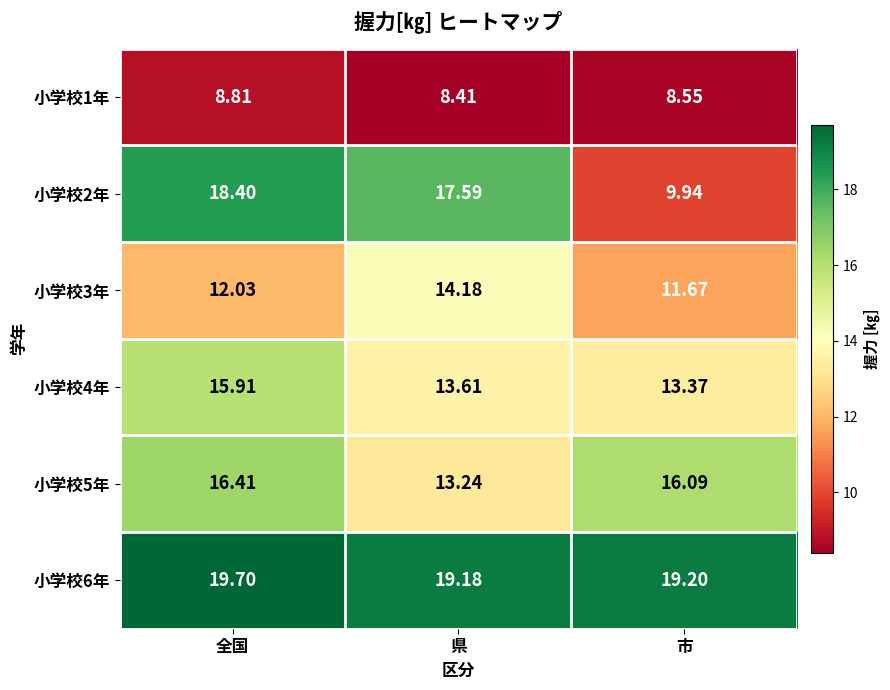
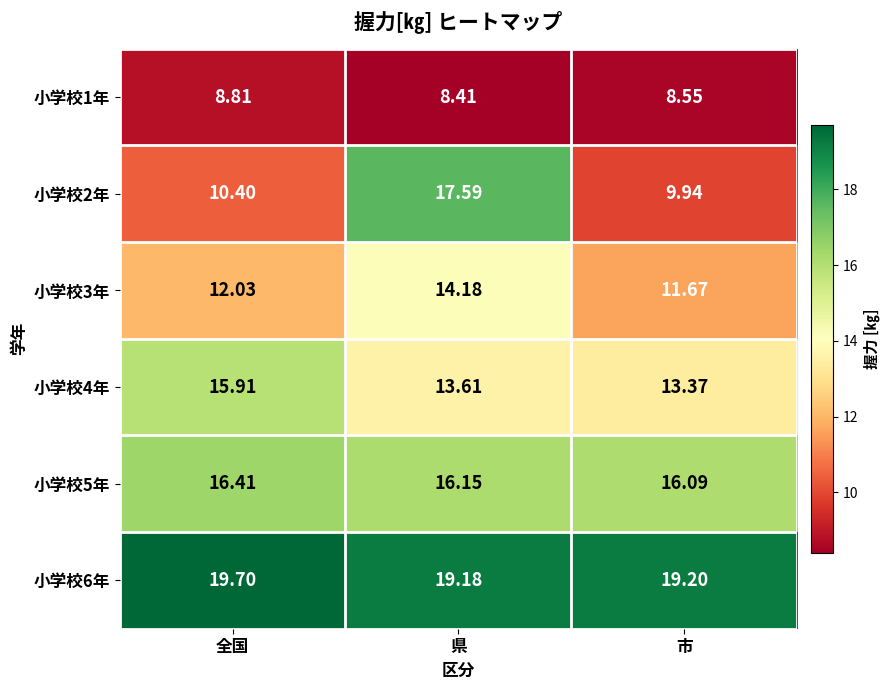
小学校2年, 全国: 18.40 -> 10.40
小学校5年, 県: 13.24 -> 16.15
